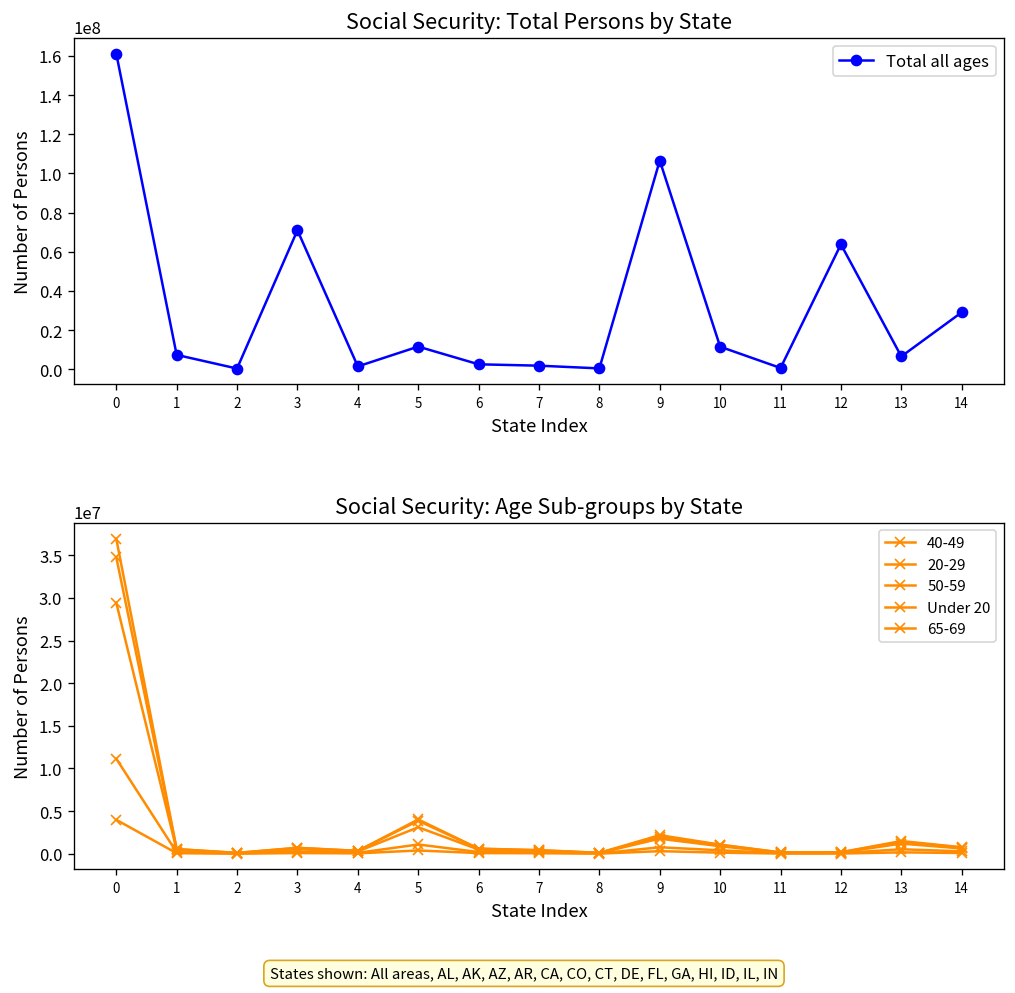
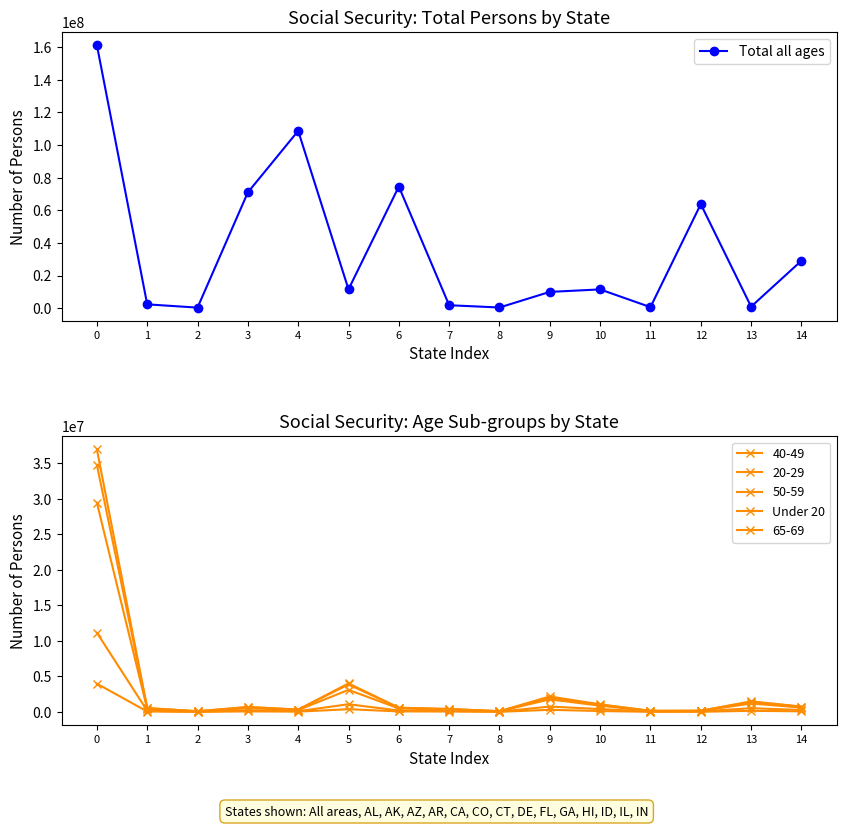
Social Security: Total Persons by State, 1: 7000000 -> 2000000
Social Security: Total Persons by State, 4: 1000000 -> 109000000
Social Security: Total Persons by State, 6: 3000000 -> 75000000
Social Security: Total Persons by State, 9: 107000000 -> 10000000
Social Security: Total Persons by State, 13: 7000000 -> 1000000
